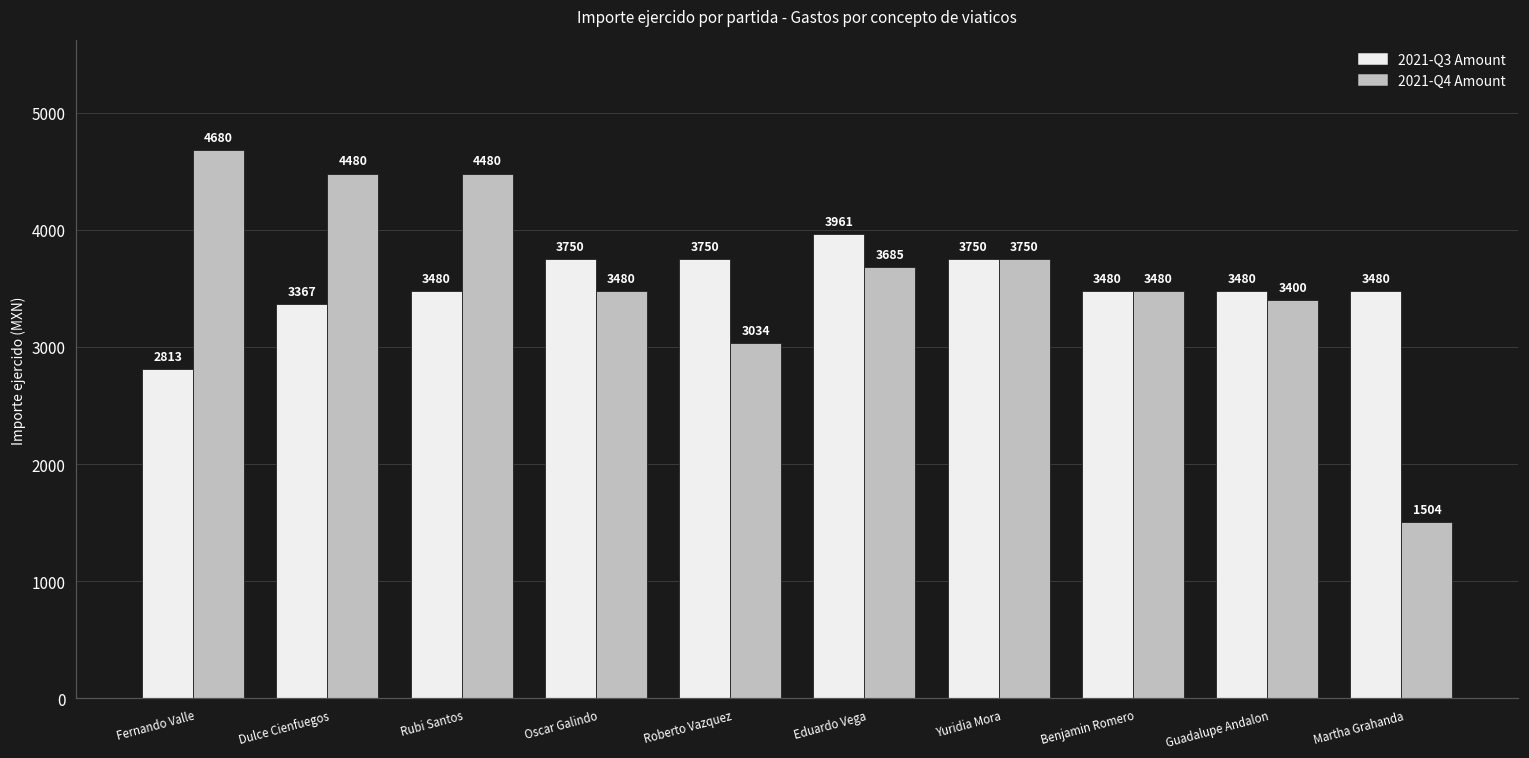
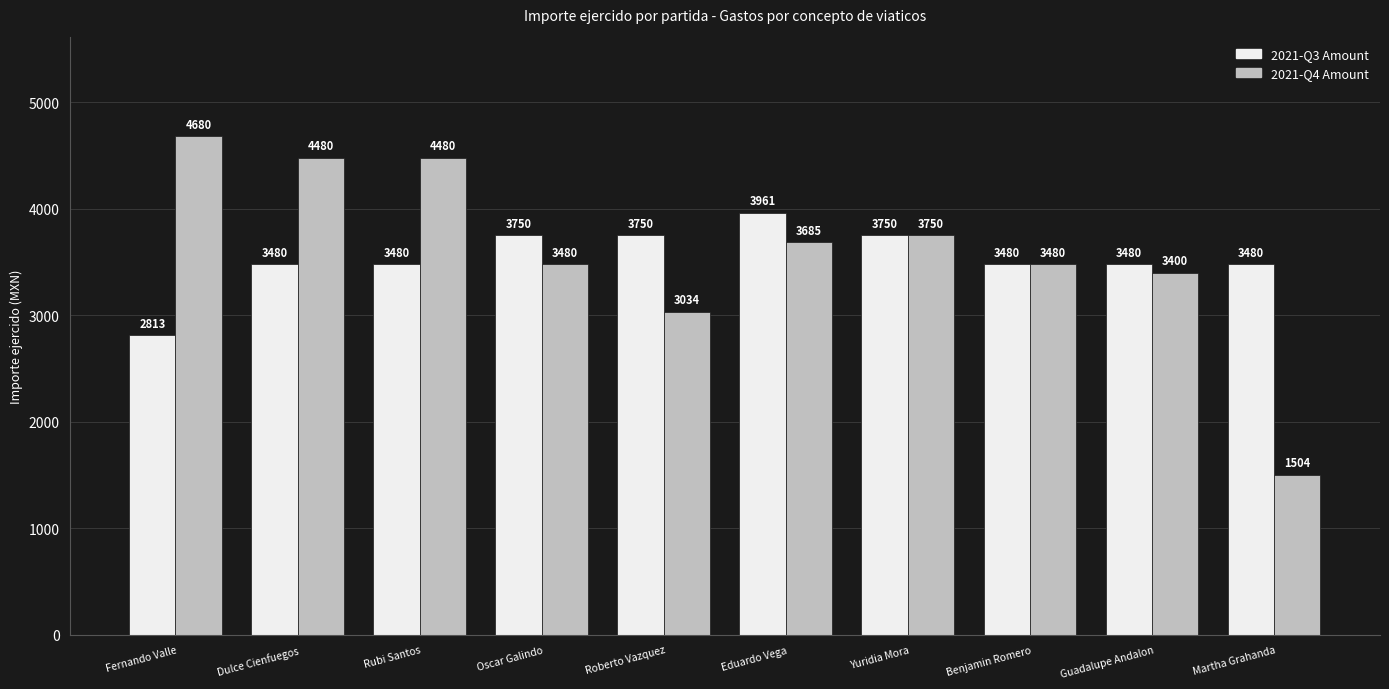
2021-Q3 Amount, Dulce Cienfuegos: 3367 -> 3480
